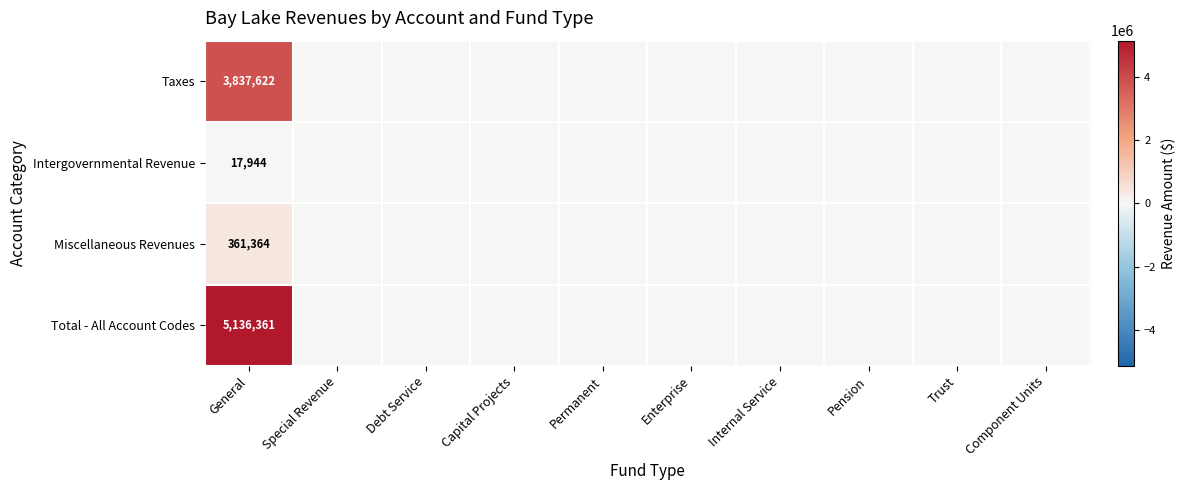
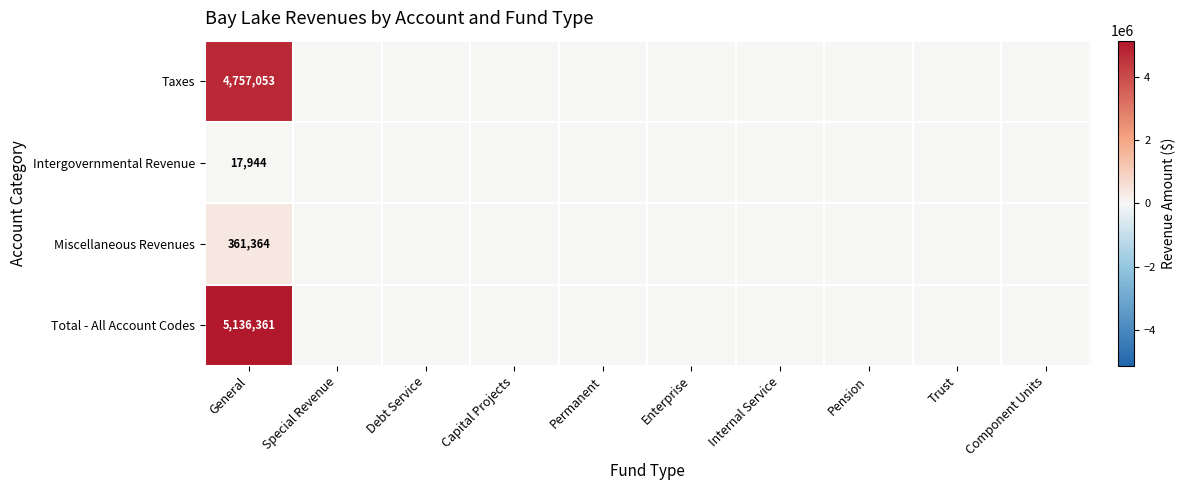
Taxes, General: 3,837,622 -> 4,757,053
